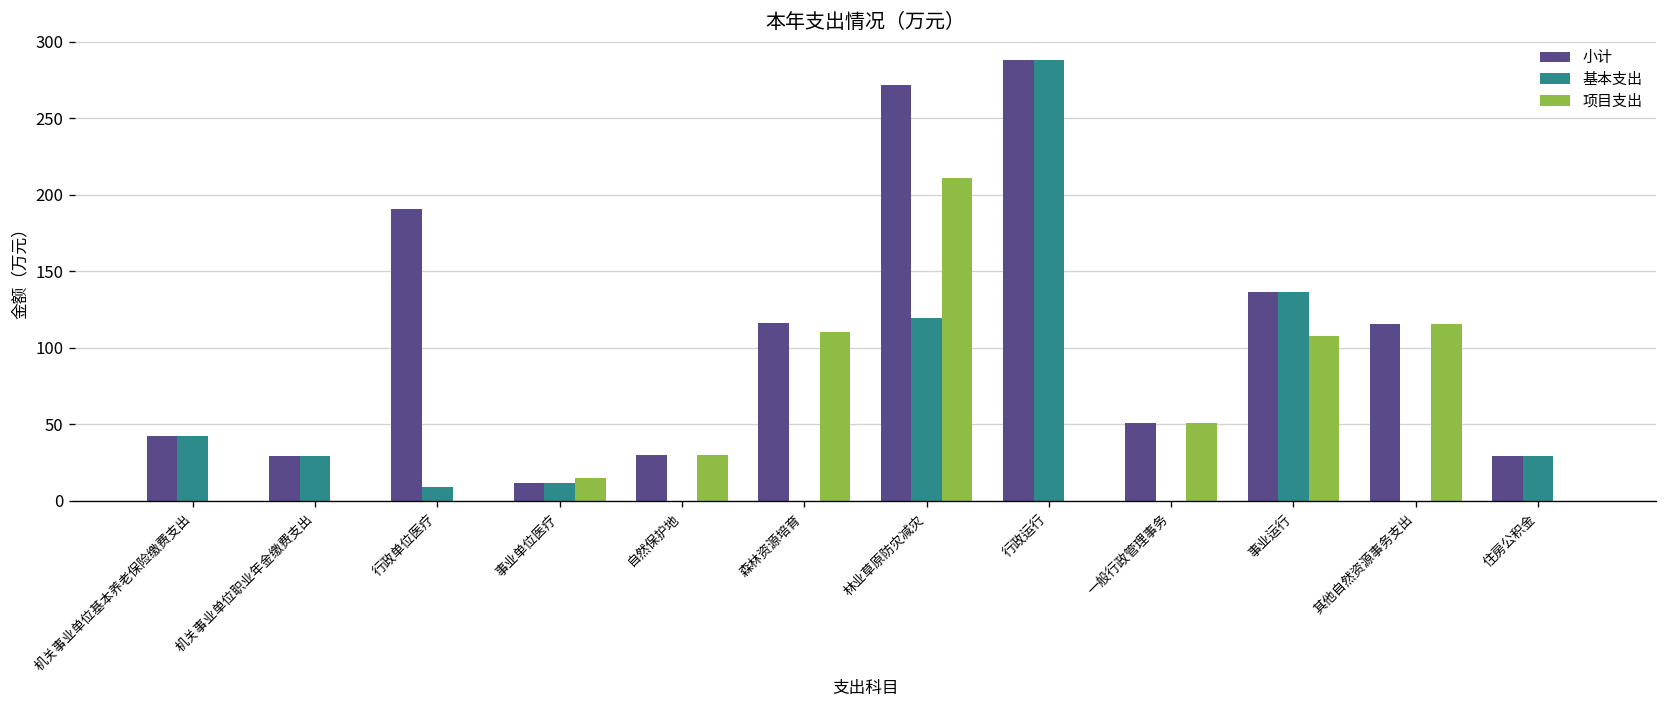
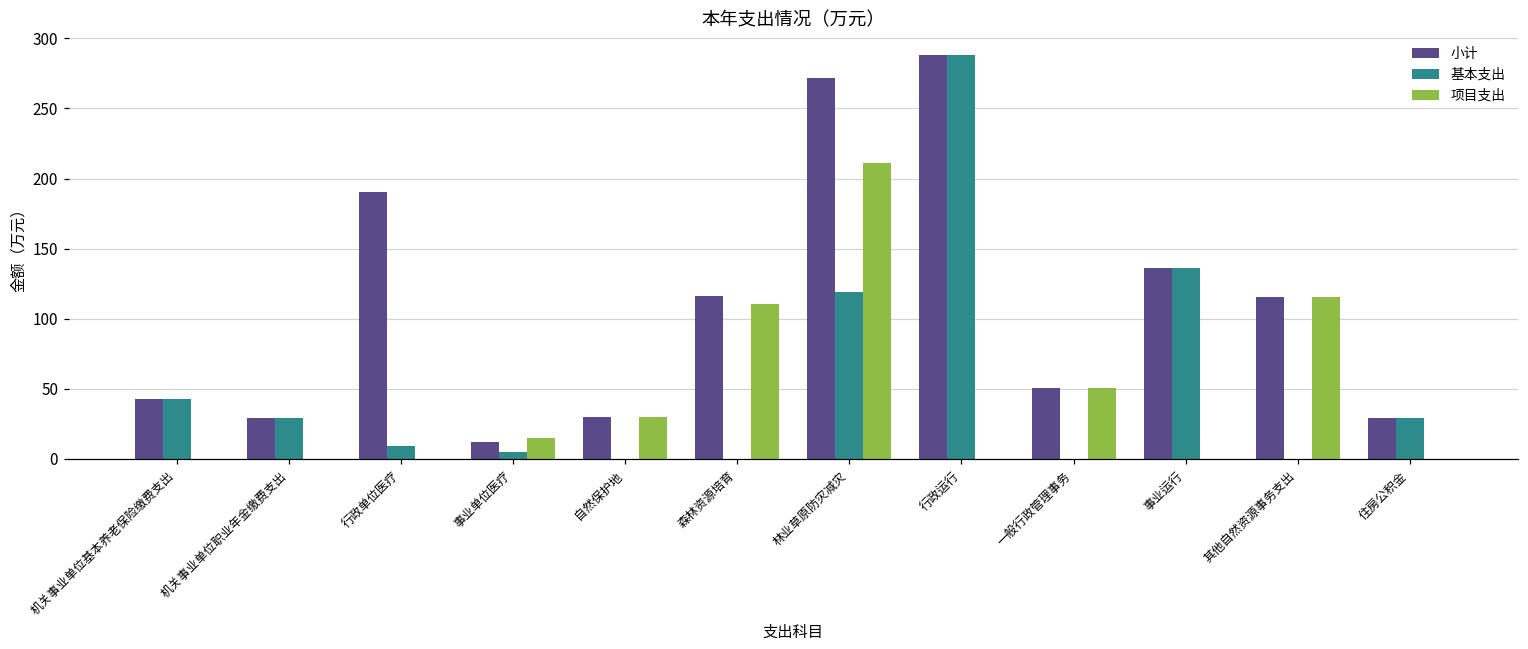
基本支出, 事业单位医疗: 12 -> 5
项目支出, 事业运行: 108 -> 0
